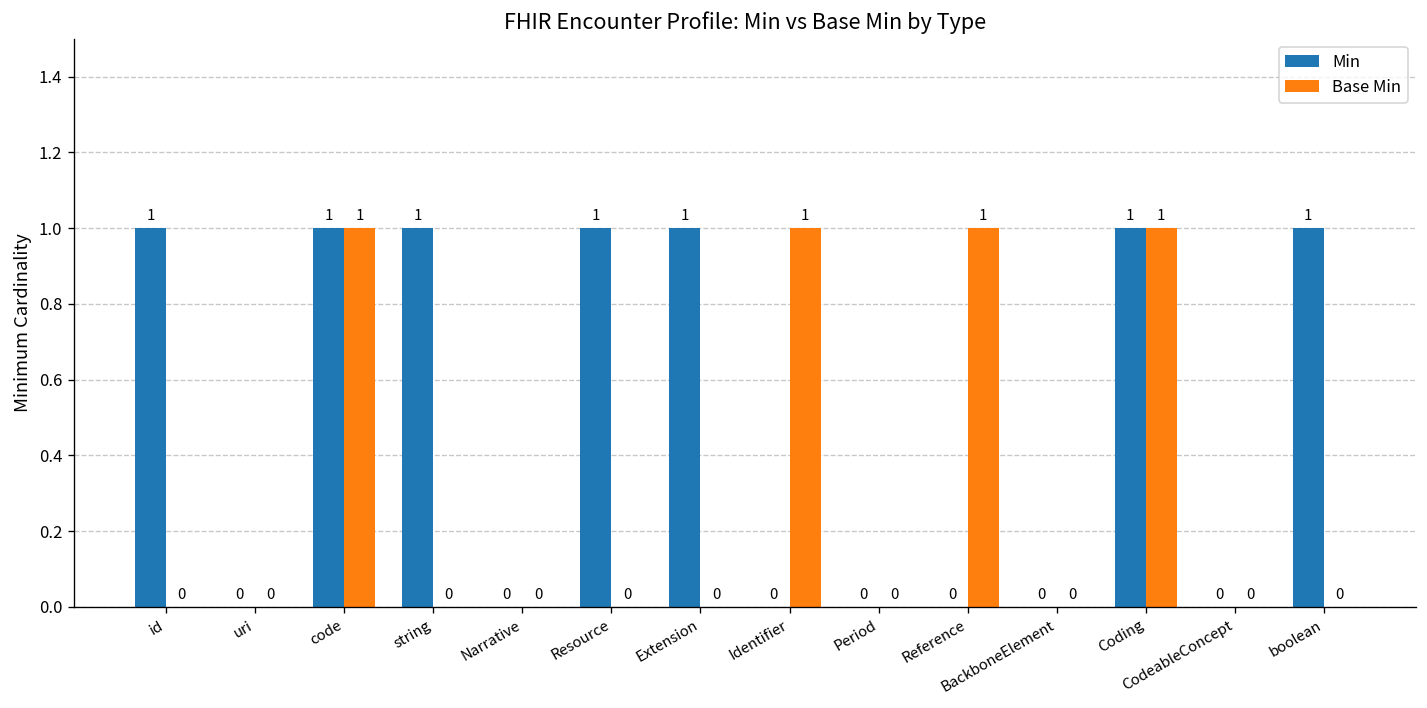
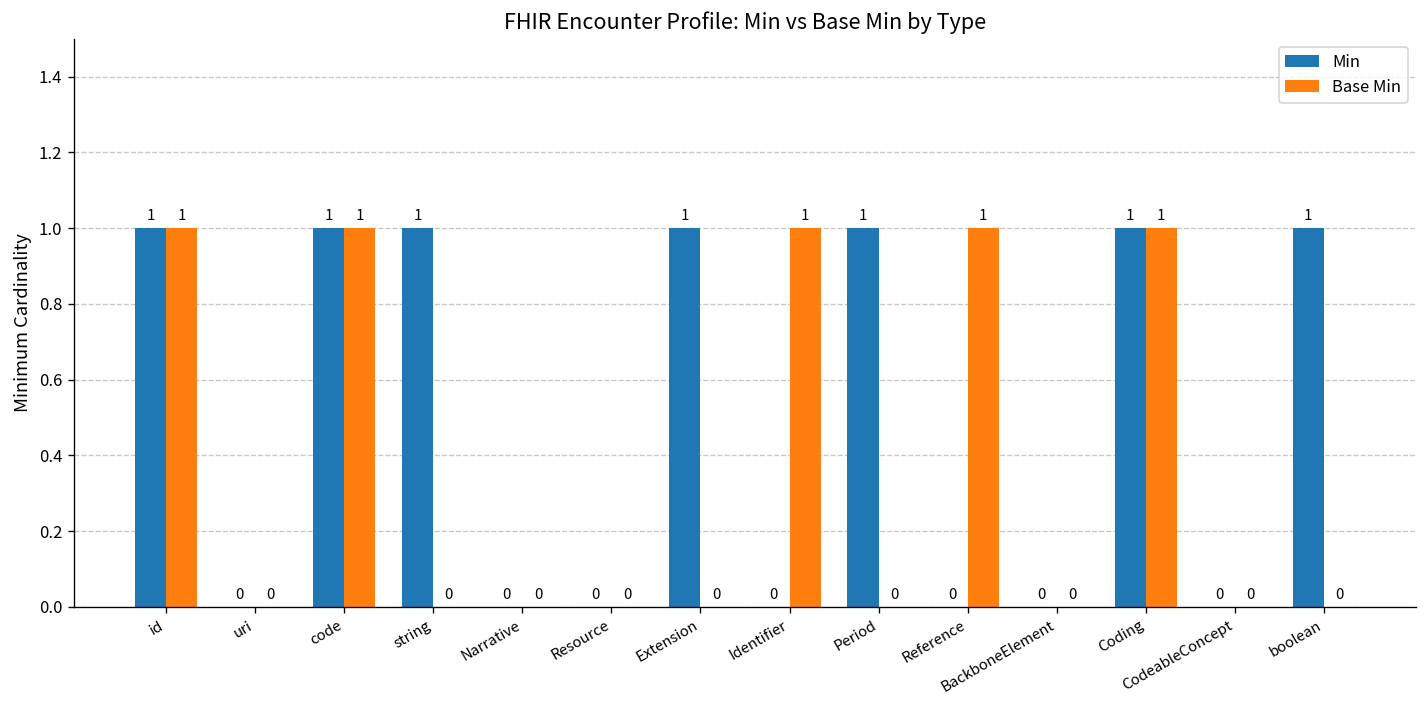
Base Min, id: 0 -> 1
Min, Resource: 1 -> 0
Min, Period: 0 -> 1
